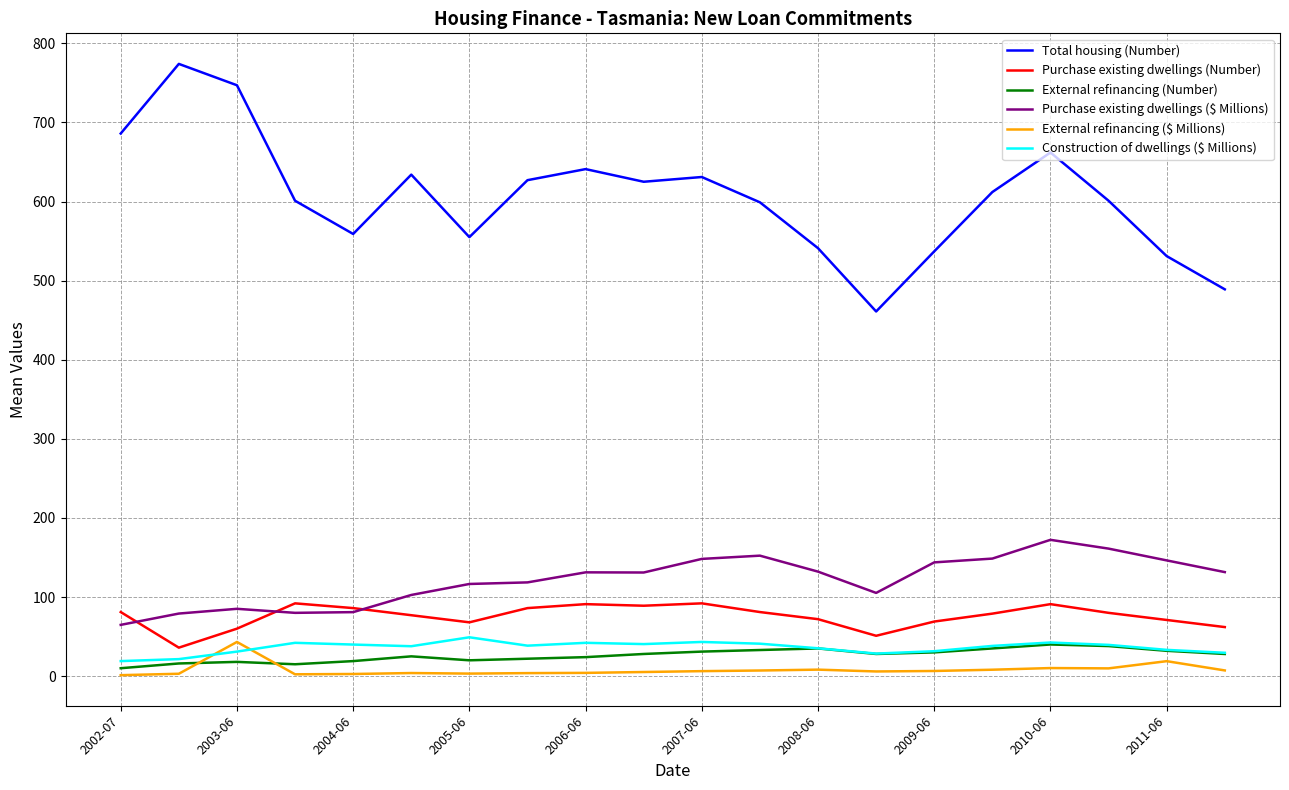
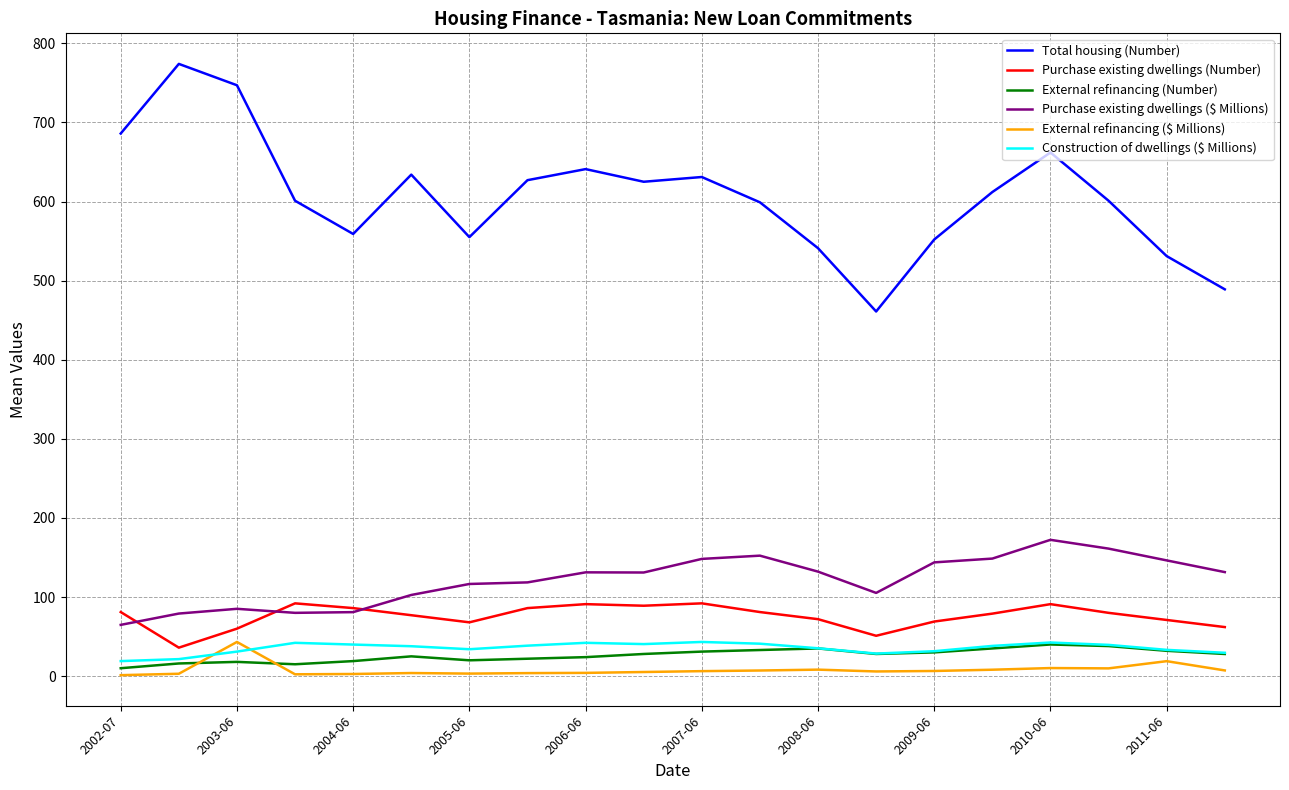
Construction of dwellings ($ Millions), 2005-06: 50 -> 30
Total housing (Number), 2009-06: 540 -> 550
